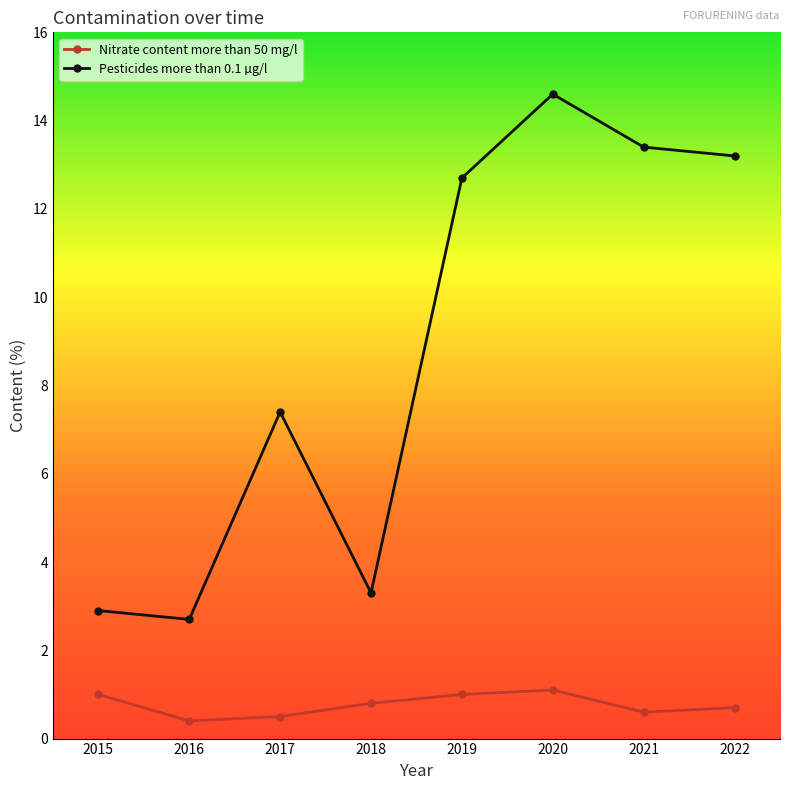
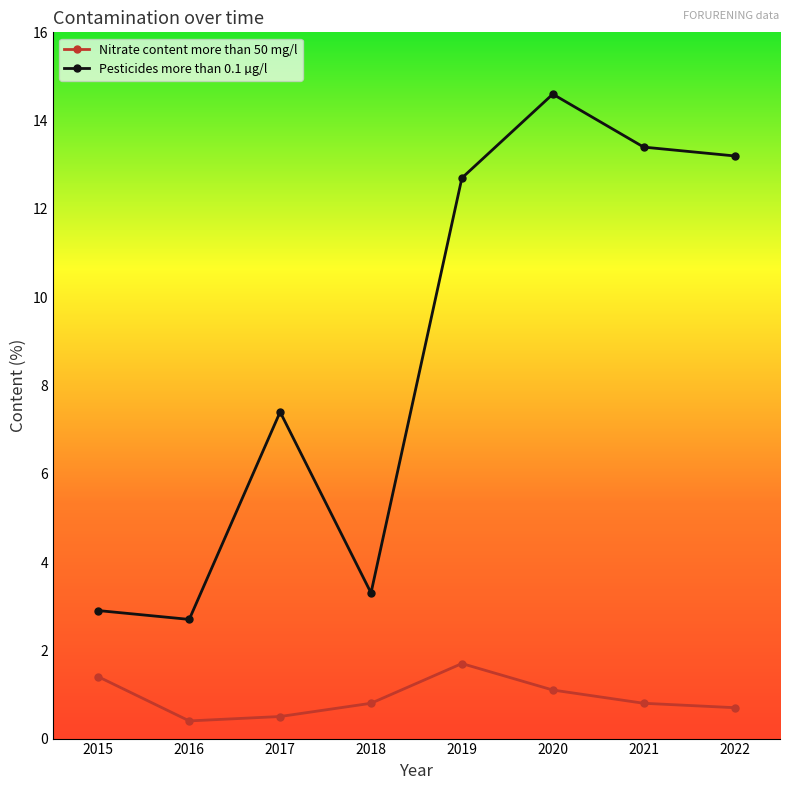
Nitrate content more than 50 mg/l, 2015: 1.0 -> 1.4
Nitrate content more than 50 mg/l, 2019: 1.0 -> 1.7
Nitrate content more than 50 mg/l, 2021: 0.6 -> 0.8
